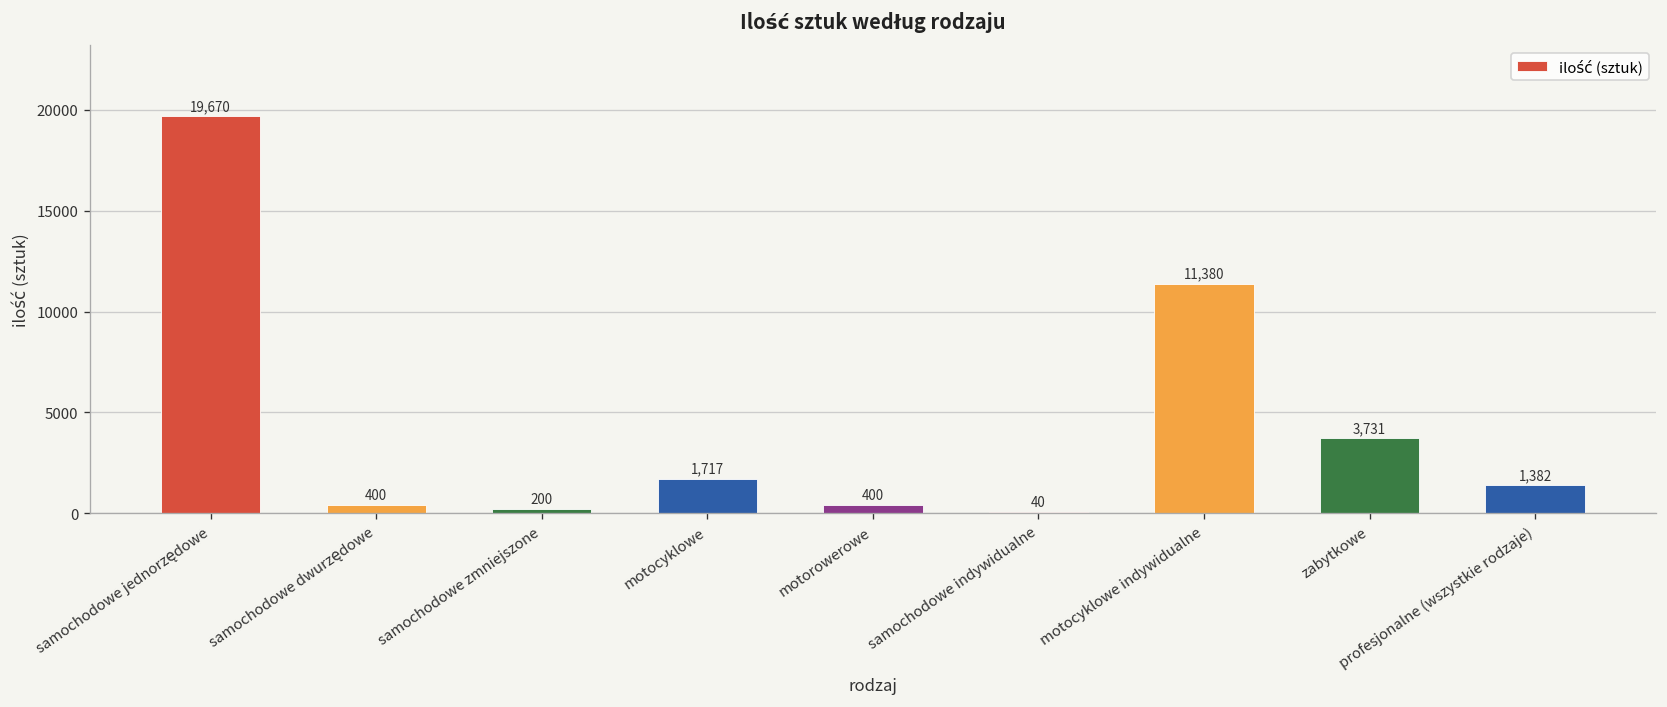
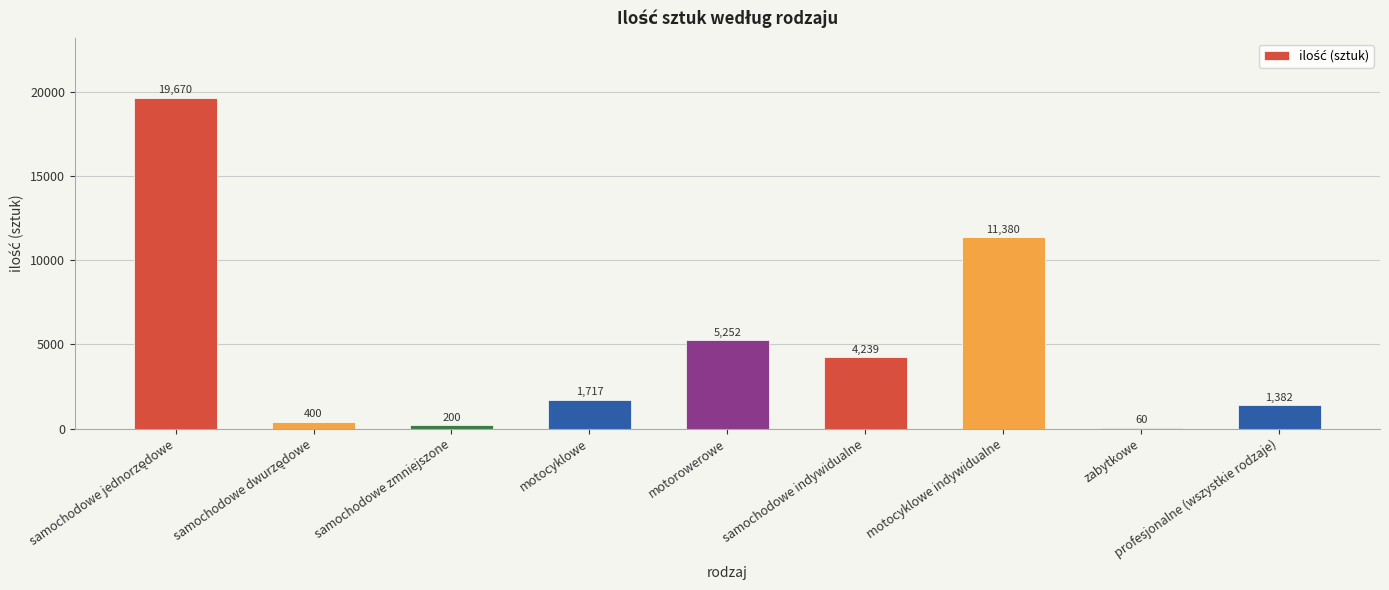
motorowerowe: 400 -> 5,252
samochodowe indywidualne: 40 -> 4,239
zabytkowe: 3,731 -> 60
